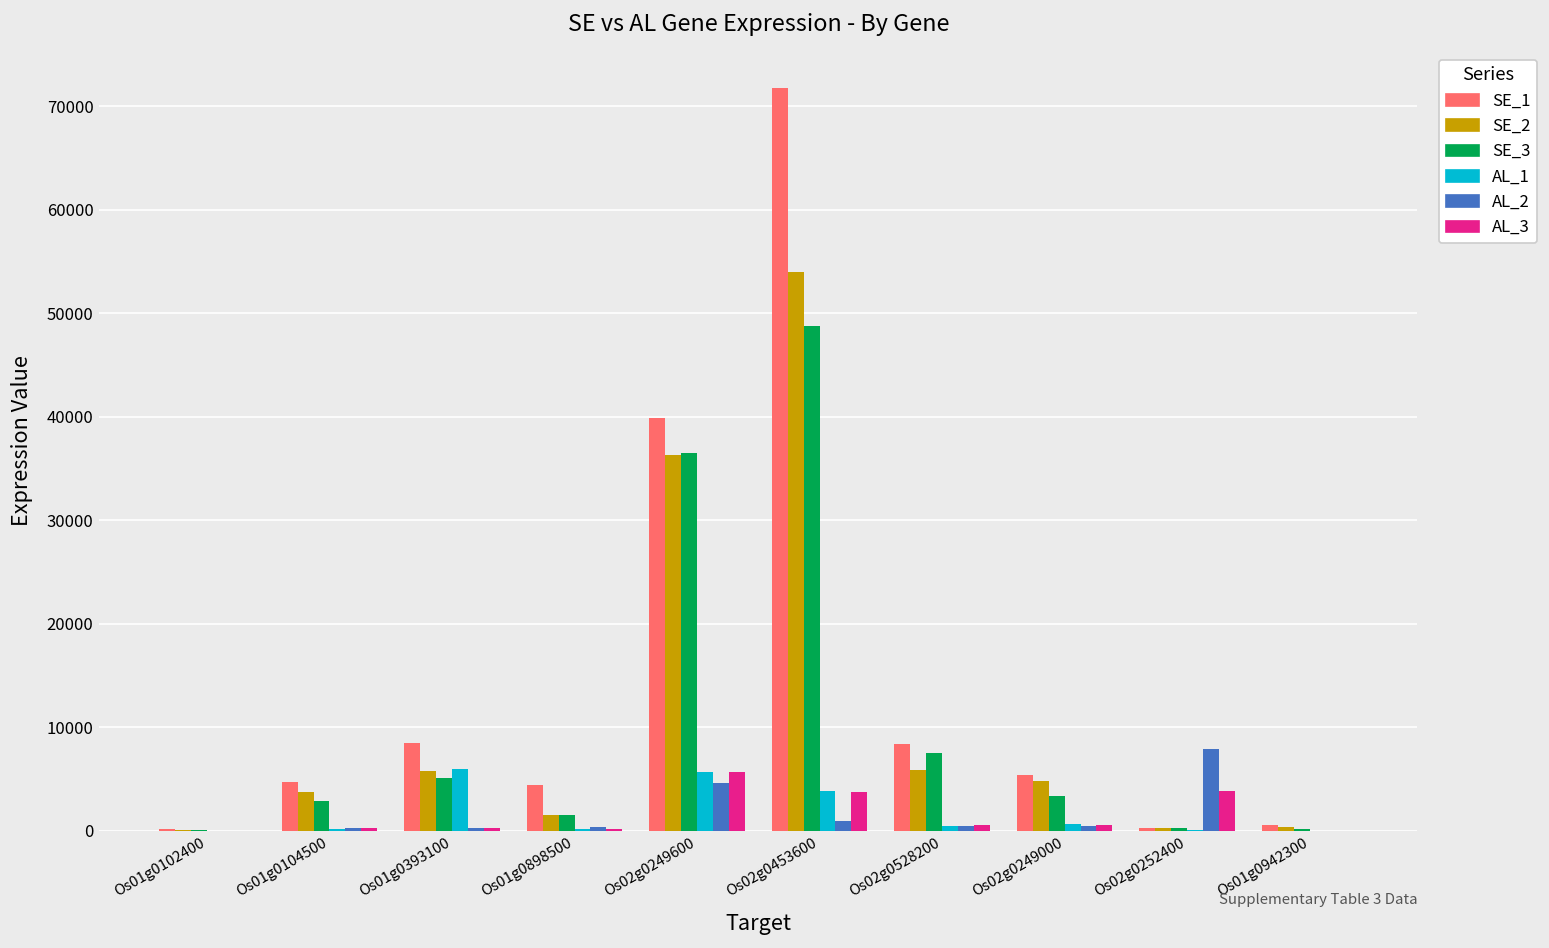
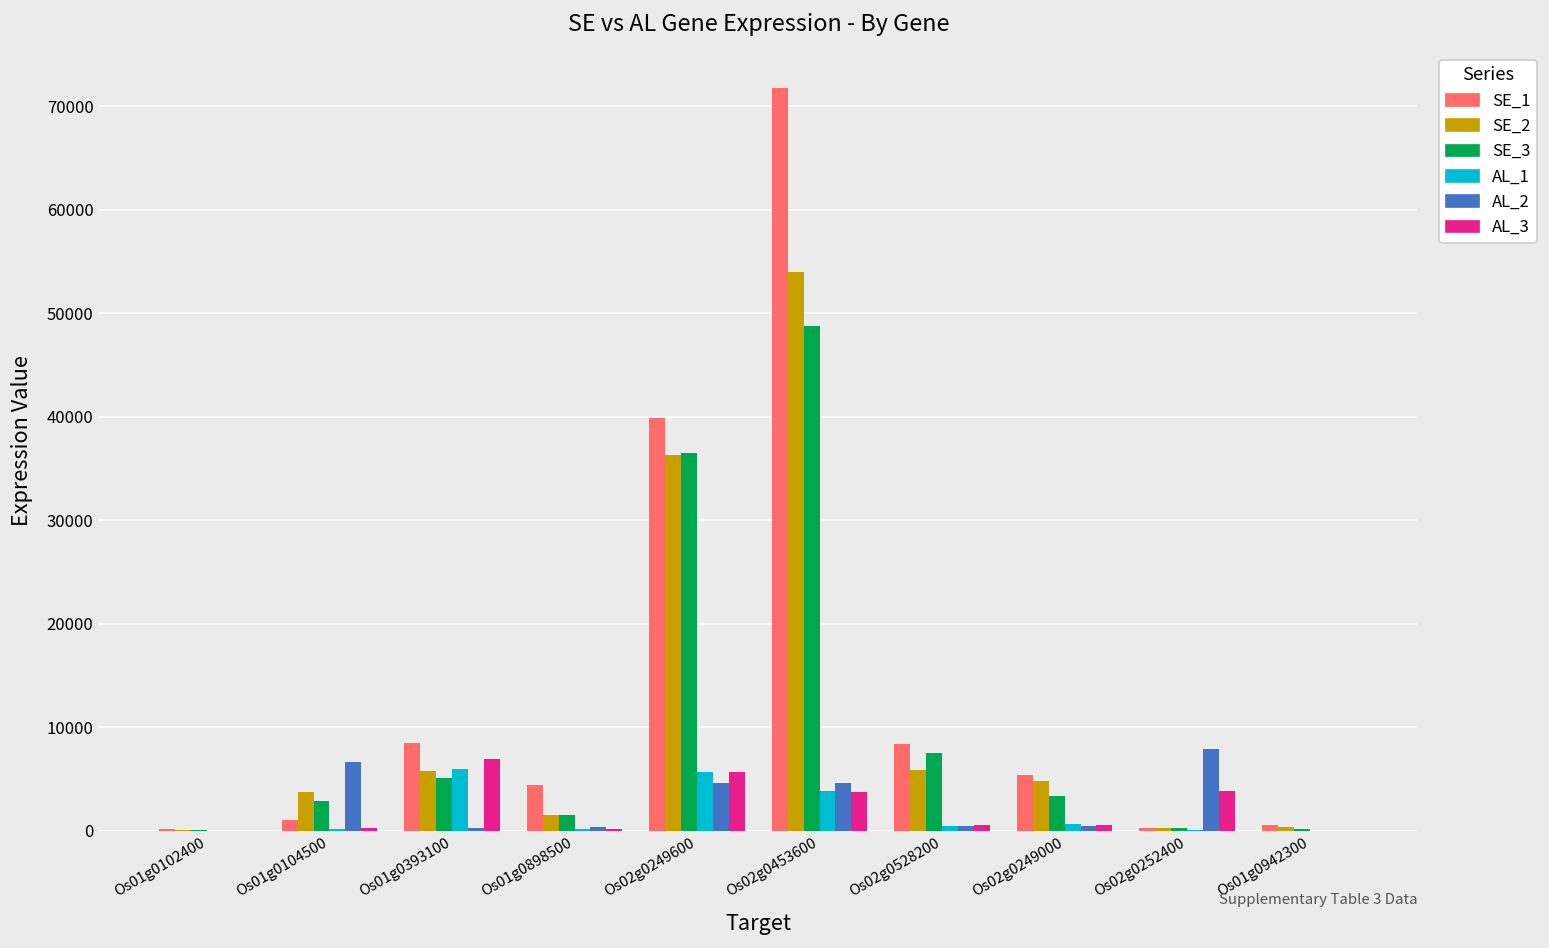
SE_1, Os01g0104500: 5000 -> 1000
AL_2, Os01g0104500: 0 -> 7000
AL_3, Os01g0393100: 0 -> 7000
AL_2, Os02g0453600: 1000 -> 5000
